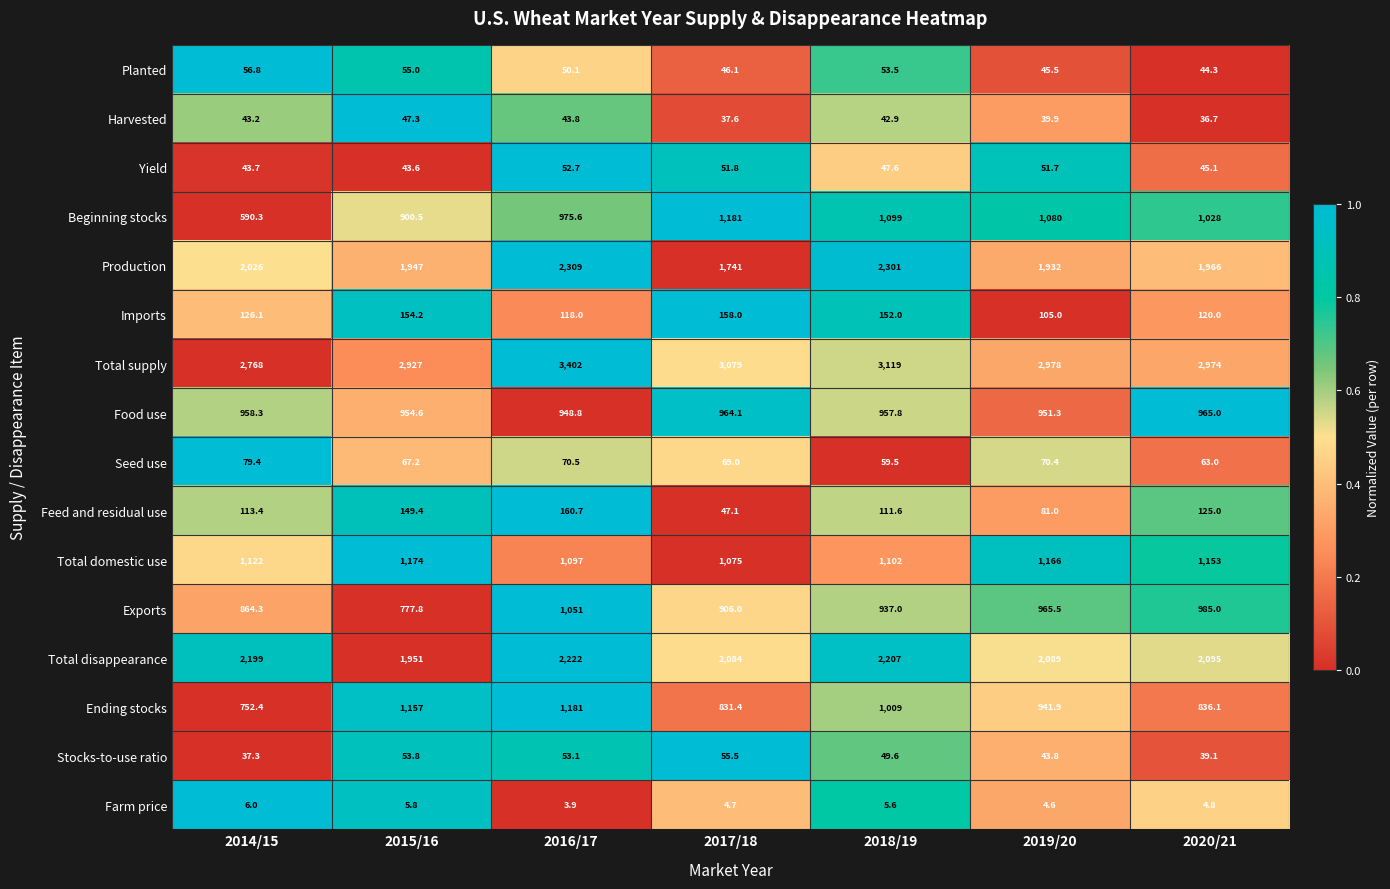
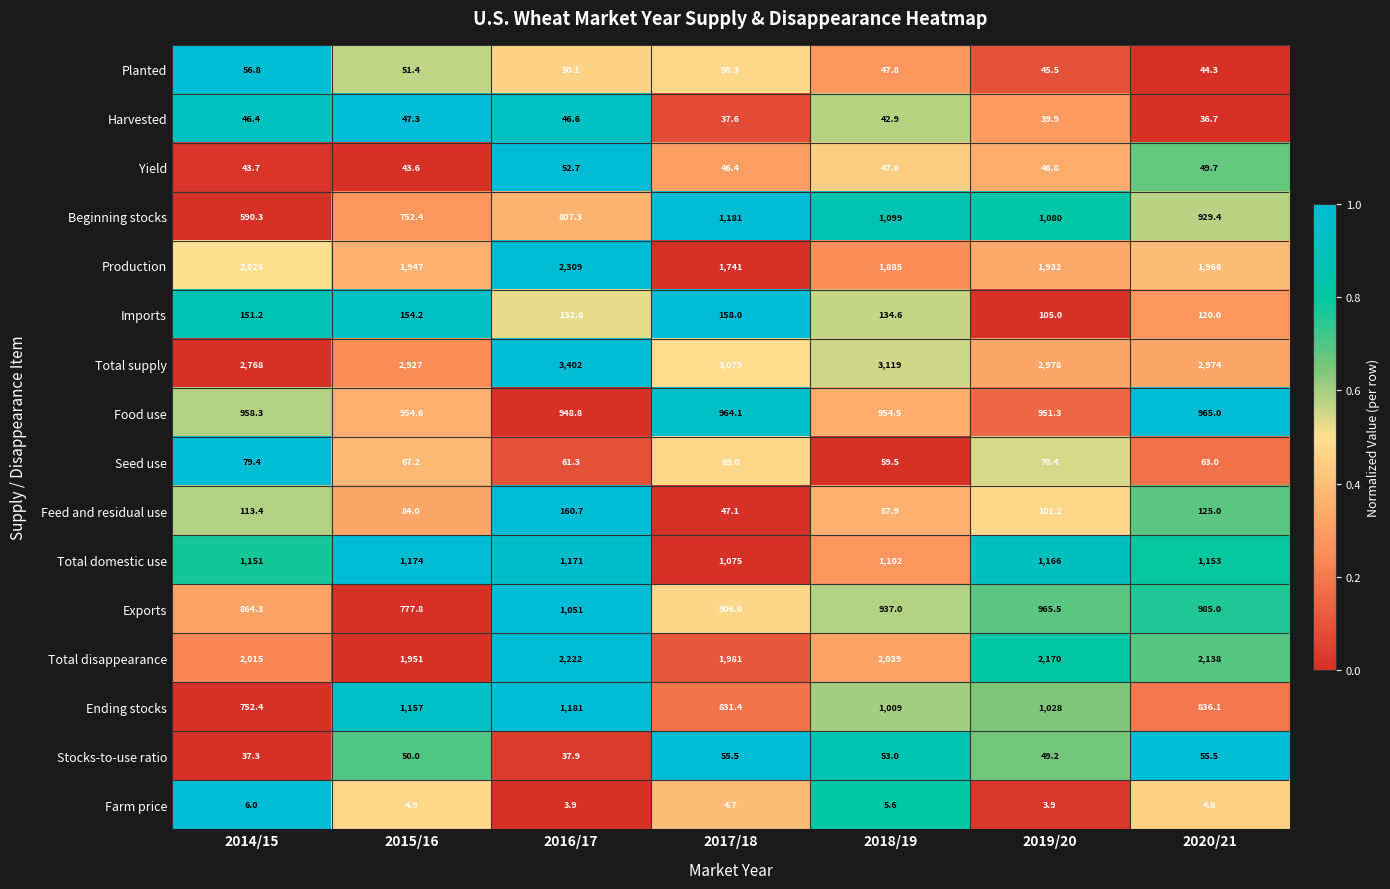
Planted, 2015/16: 55.0 -> 51.4
Planted, 2017/18: 46.1 -> 50.3
Planted, 2018/19: 53.5 -> 47.8
Harvested, 2014/15: 43.2 -> 46.4
Harvested, 2016/17: 43.8 -> 46.6
Yield, 2017/18: 51.8 -> 46.4
Yield, 2019/20: 51.7 -> 46.8
Yield, 2020/21: 45.1 -> 49.7
Beginning stocks, 2015/16: 900.5 -> 752.4
Beginning stocks, 2016/17: 975.6 -> 807.3
Beginning stocks, 2020/21: 1,028 -> 929.4
Production, 2018/19: 2,301 -> 1,885
Imports, 2014/15: 126.1 -> 151.2
Imports, 2016/17: 118.0 -> 132.8
Imports, 2018/19: 152.0 -> 134.6
Food use, 2018/19: 957.8 -> 954.5
Seed use, 2016/17: 70.5 -> 61.3
Feed and residual use, 2015/16: 149.4 -> 84.0
Feed and residual use, 2018/19: 111.6 -> 87.9
Feed and residual use, 2019/20: 81.0 -> 101.2
Total domestic use, 2014/15: 1,122 -> 1,151
Total domestic use, 2016/17: 1,097 -> 1,171
Total disappearance, 2014/15: 2,199 -> 2,015
Total disappearance, 2017/18: 2,084 -> 1,981
Total disappearance, 2018/19: 2,207 -> 2,039
Total disappearance, 2019/20: 2,089 -> 2,170
Total disappearance, 2020/21: 2,095 -> 2,138
Ending stocks, 2019/20: 941.9 -> 1,028
Stocks-to-use ratio, 2015/16: 53.8 -> 50.0
Stocks-to-use ratio, 2016/17: 53.1 -> 37.9
Stocks-to-use ratio, 2018/19: 49.6 -> 53.0
Stocks-to-use ratio, 2019/20: 43.8 -> 49.2
Stocks-to-use ratio, 2020/21: 39.1 -> 55.5
Farm price, 2015/16: 5.8 -> 4.9
Farm price, 2019/20: 4.6 -> 3.9
